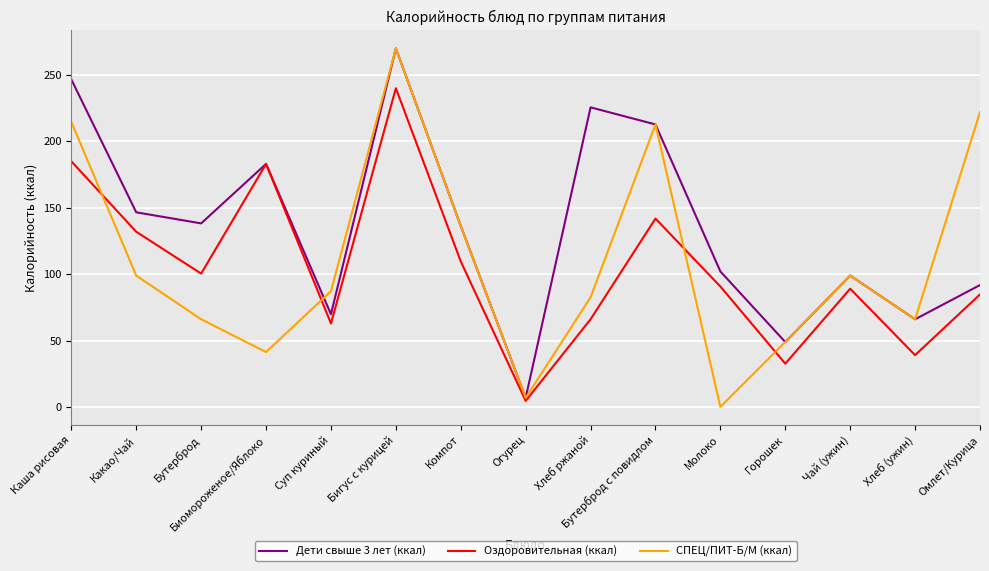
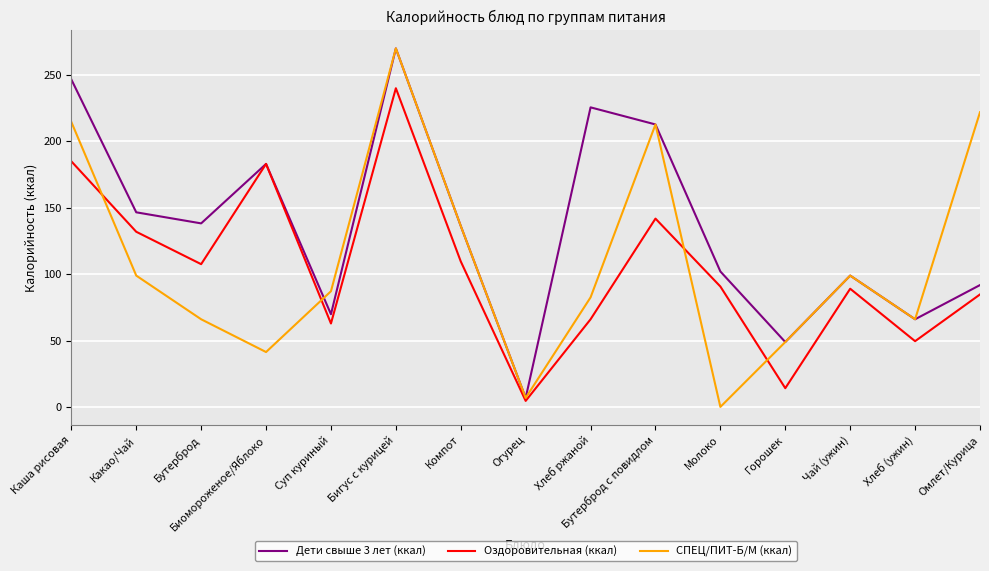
Оздоровительная (ккал), Бутерброд: 100 -> 108
Оздоровительная (ккал), Горошек: 33 -> 14
Оздоровительная (ккал), Хлеб (ужин): 39 -> 50
